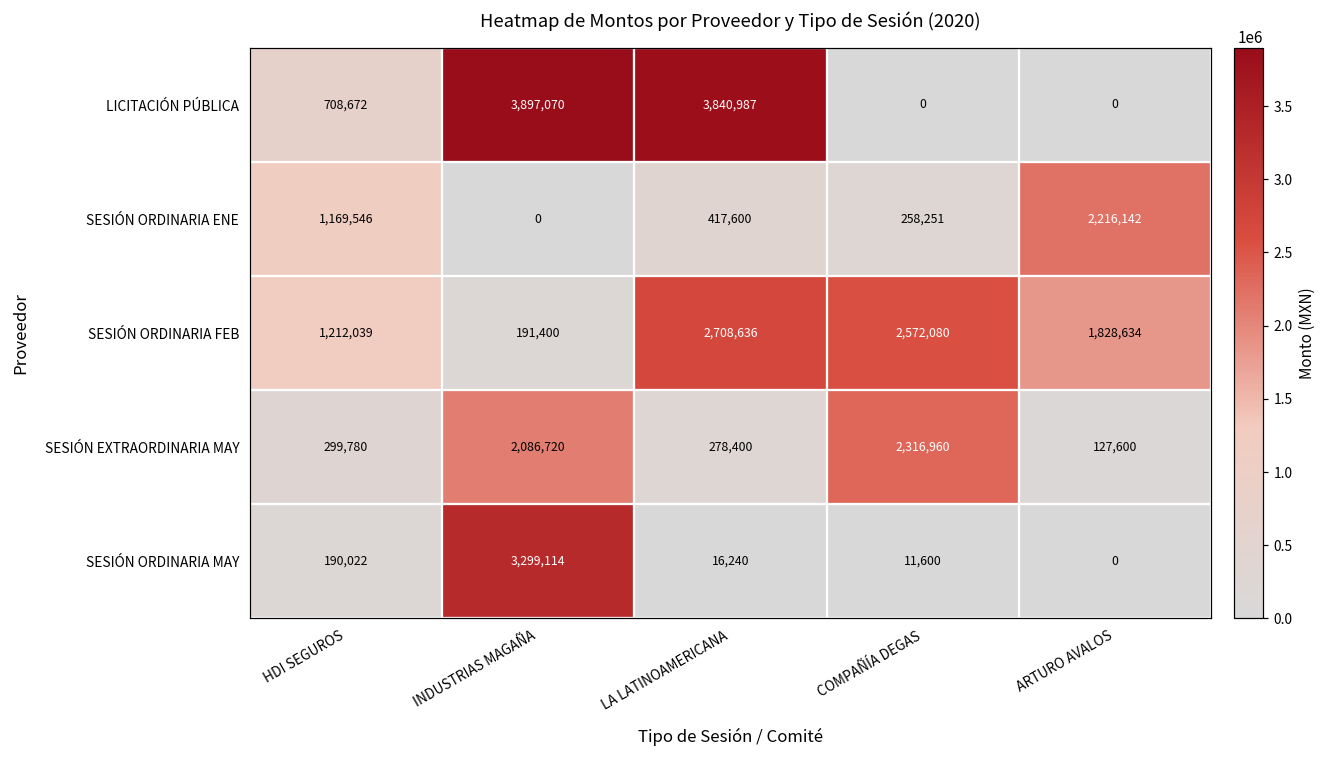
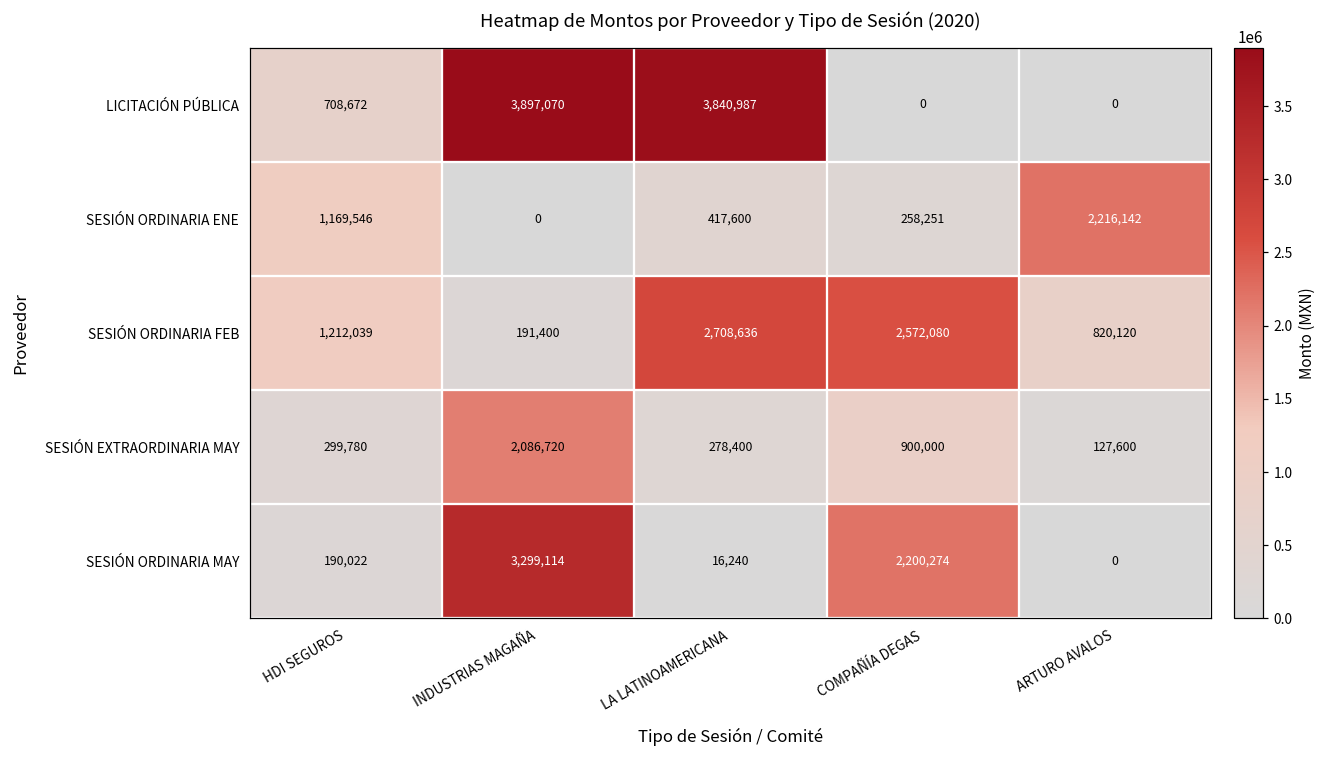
SESIÓN ORDINARIA FEB, ARTURO AVALOS: 1,828,634 -> 820,120
SESIÓN EXTRAORDINARIA MAY, COMPAÑÍA DEGAS: 2,316,960 -> 900,000
SESIÓN ORDINARIA MAY, COMPAÑÍA DEGAS: 11,600 -> 2,200,274
